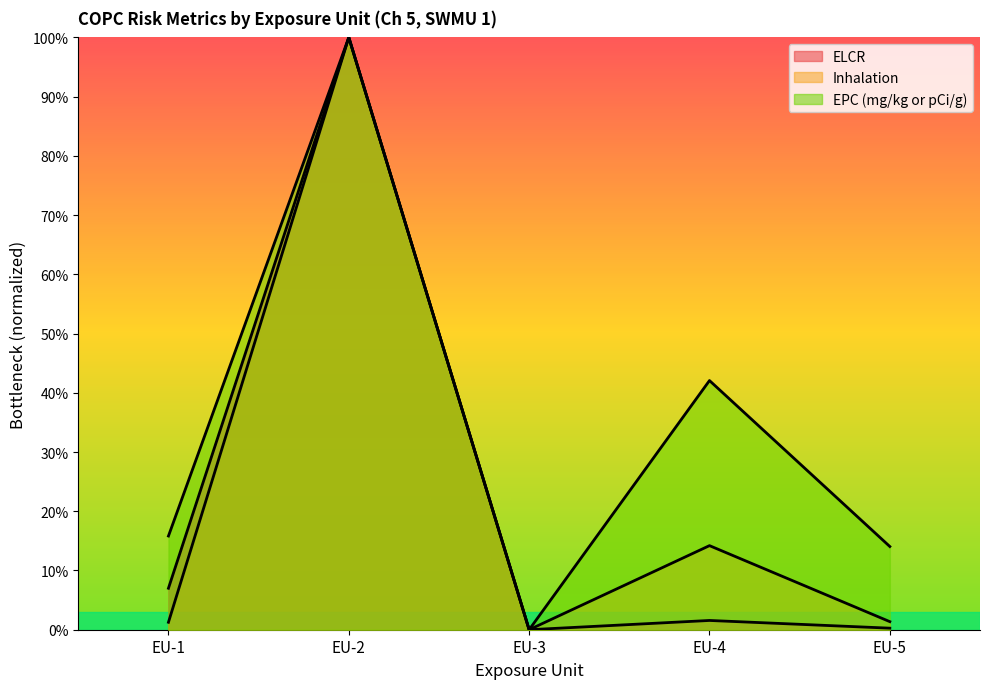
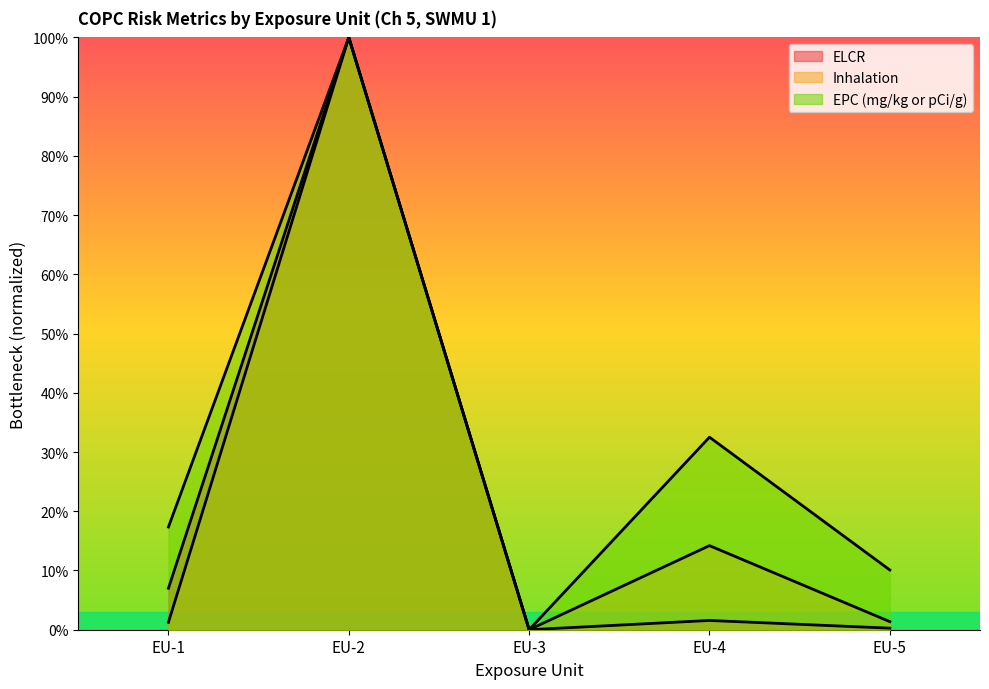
EPC (mg/kg or pCi/g), EU-1: 16% -> 17%
EPC (mg/kg or pCi/g), EU-4: 42% -> 33%
EPC (mg/kg or pCi/g), EU-5: 14% -> 10%
